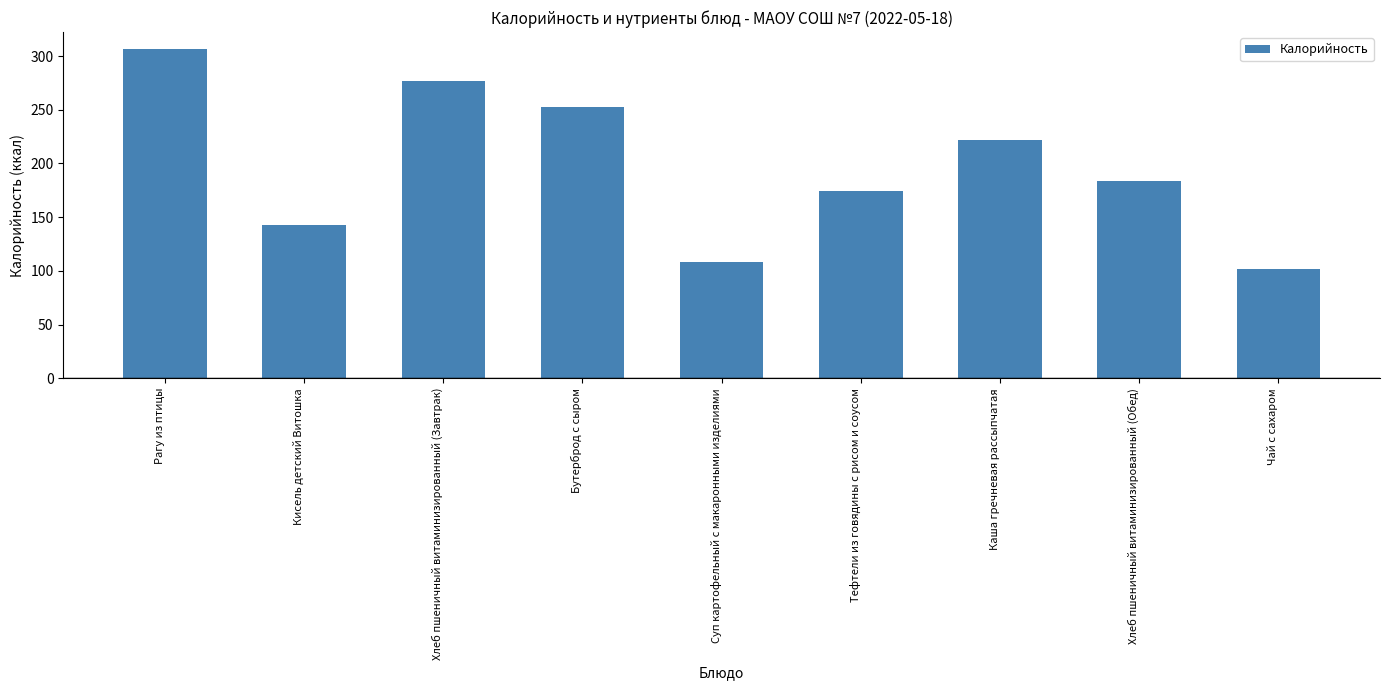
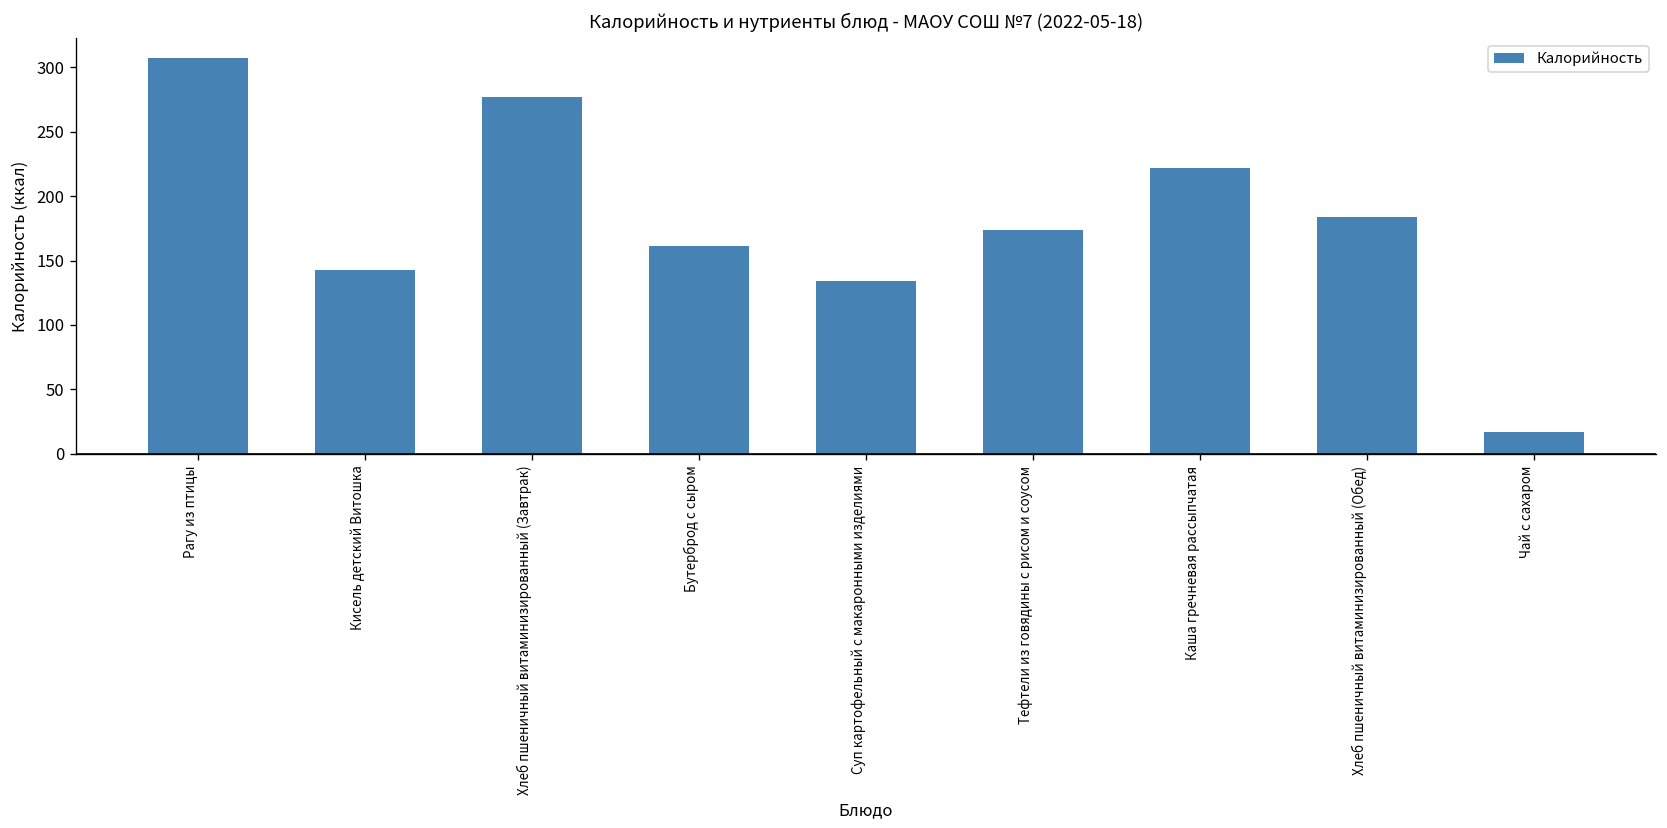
Бутерброд с сыром: 253 -> 161
Суп картофельный с макаронными изделиями: 108 -> 134
Чай с сахаром: 102 -> 17
